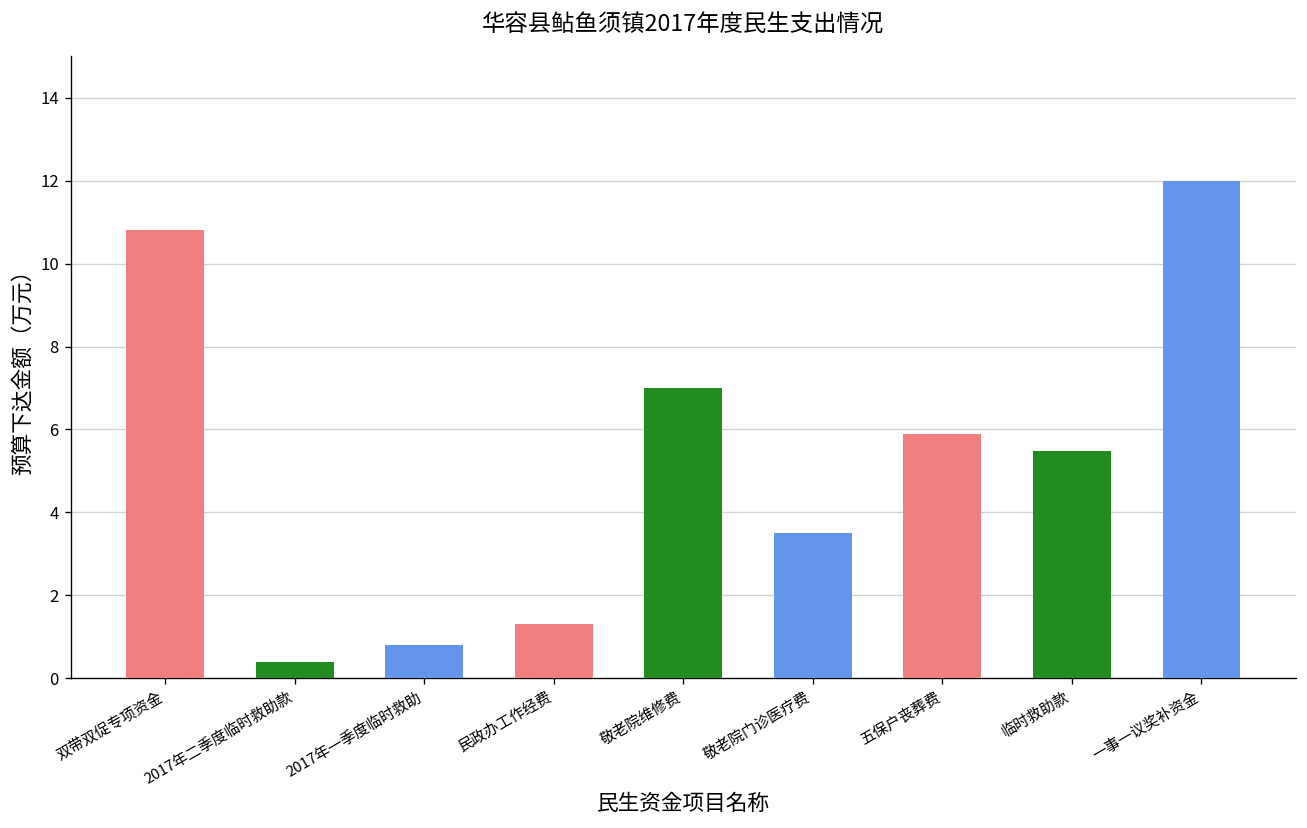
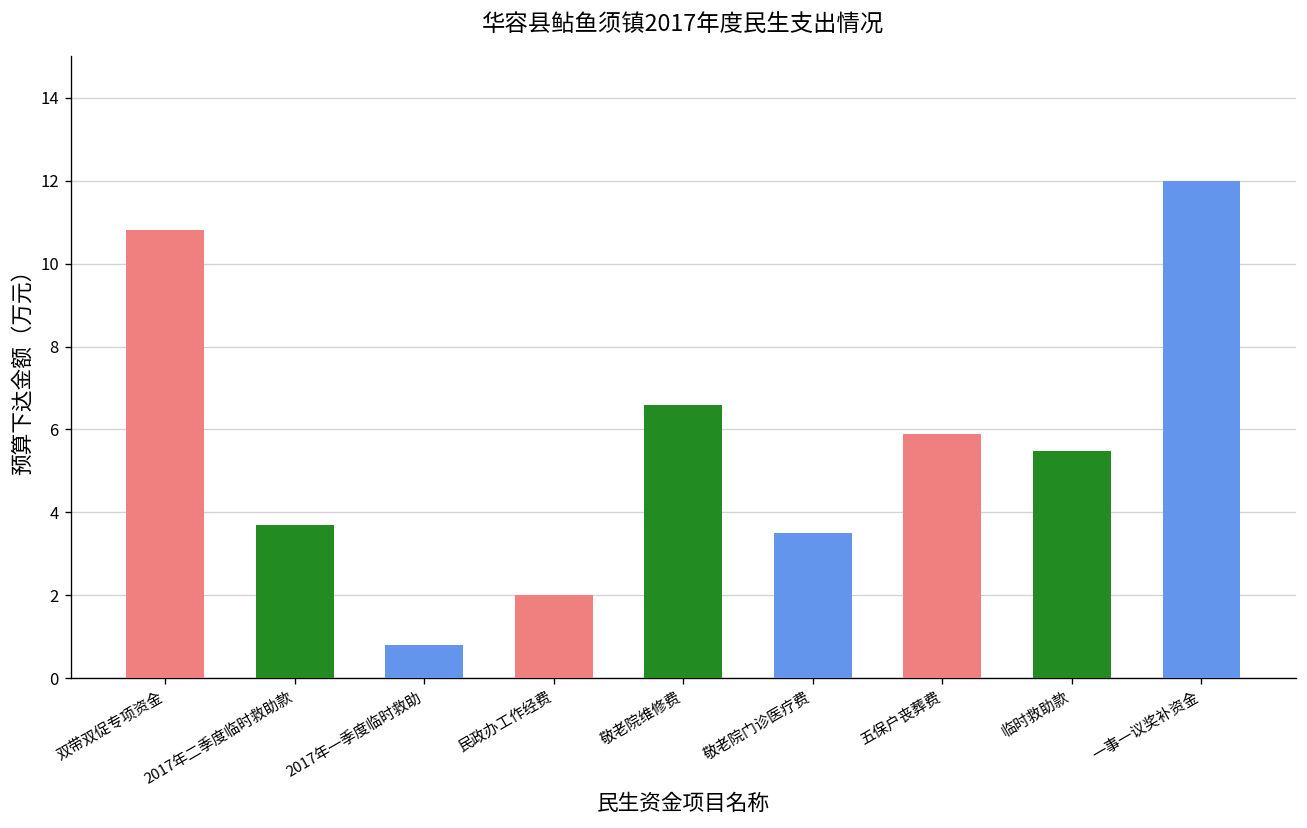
2017年二季度临时救助款: 0.4 -> 3.7
民政办工作经费: 1.3 -> 2.0
敬老院维修费: 7.0 -> 6.6
